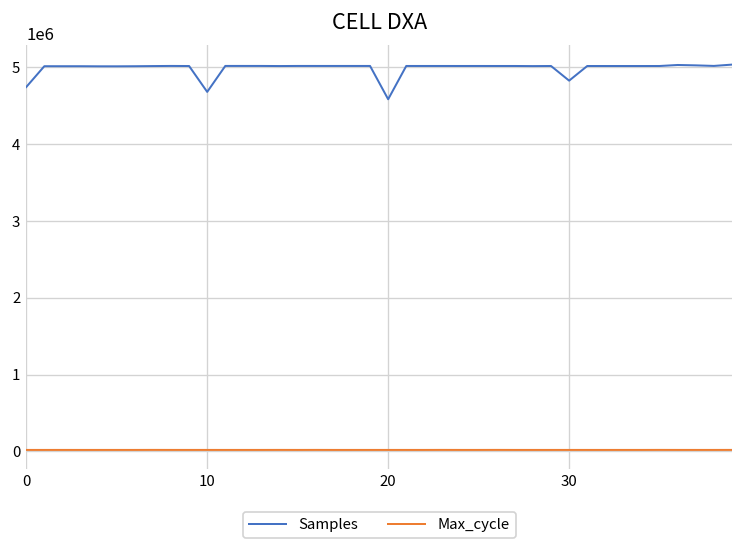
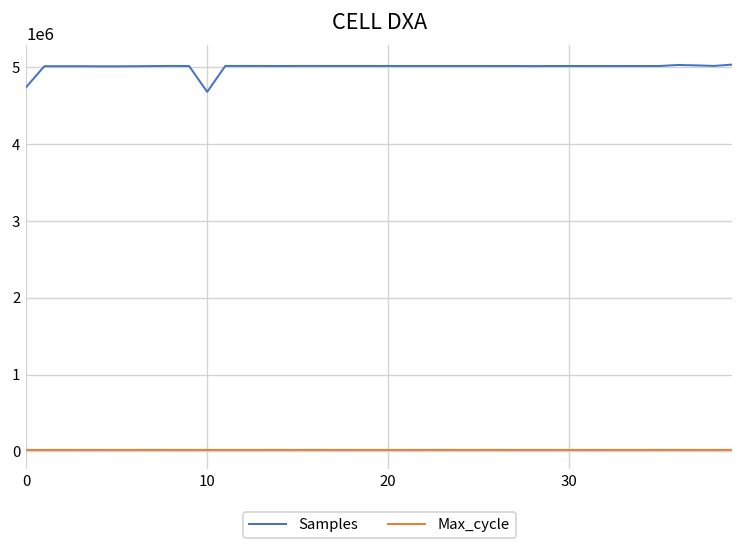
Samples, 20: 4600000 -> 5000000
Samples, 30: 4800000 -> 5000000
